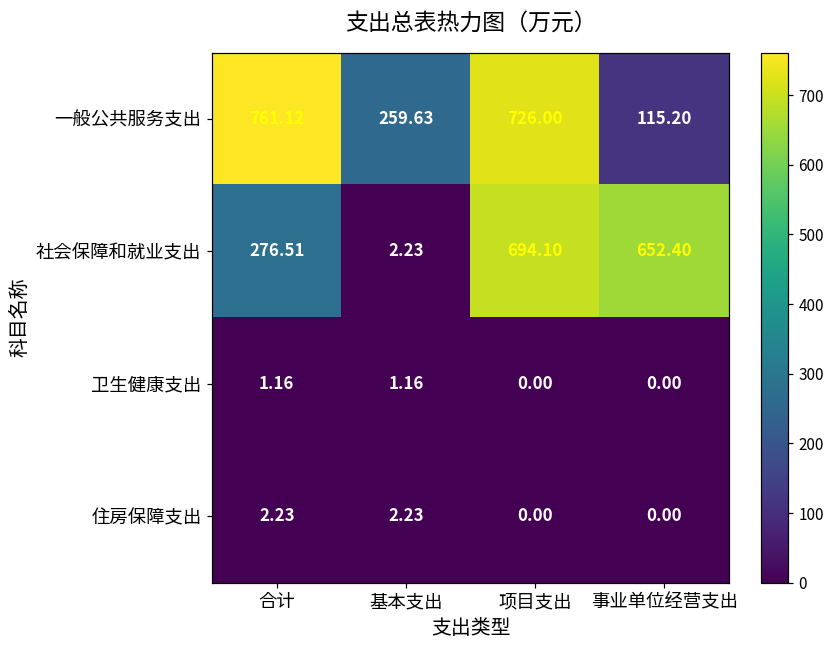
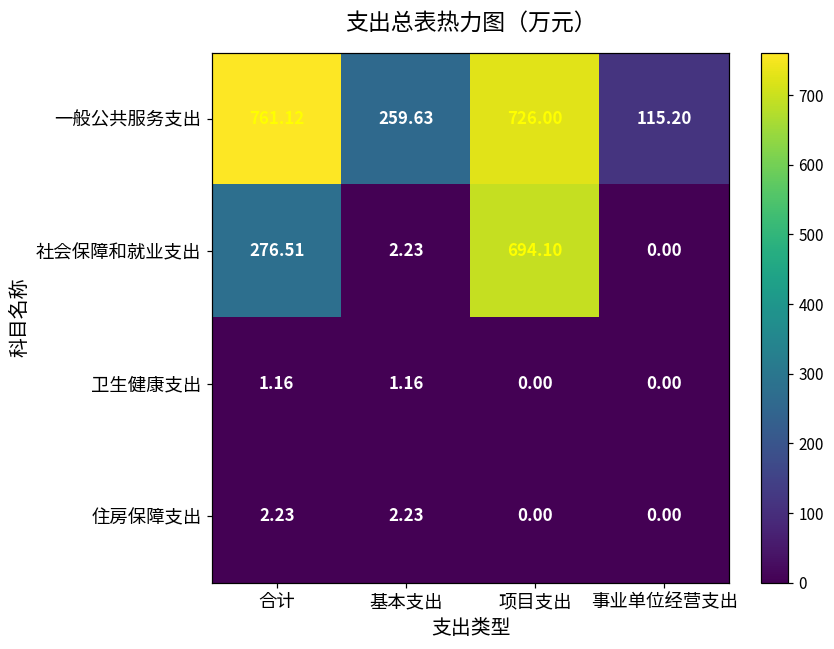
社会保障和就业支出, 事业单位经营支出: 652.40 -> 0.00
